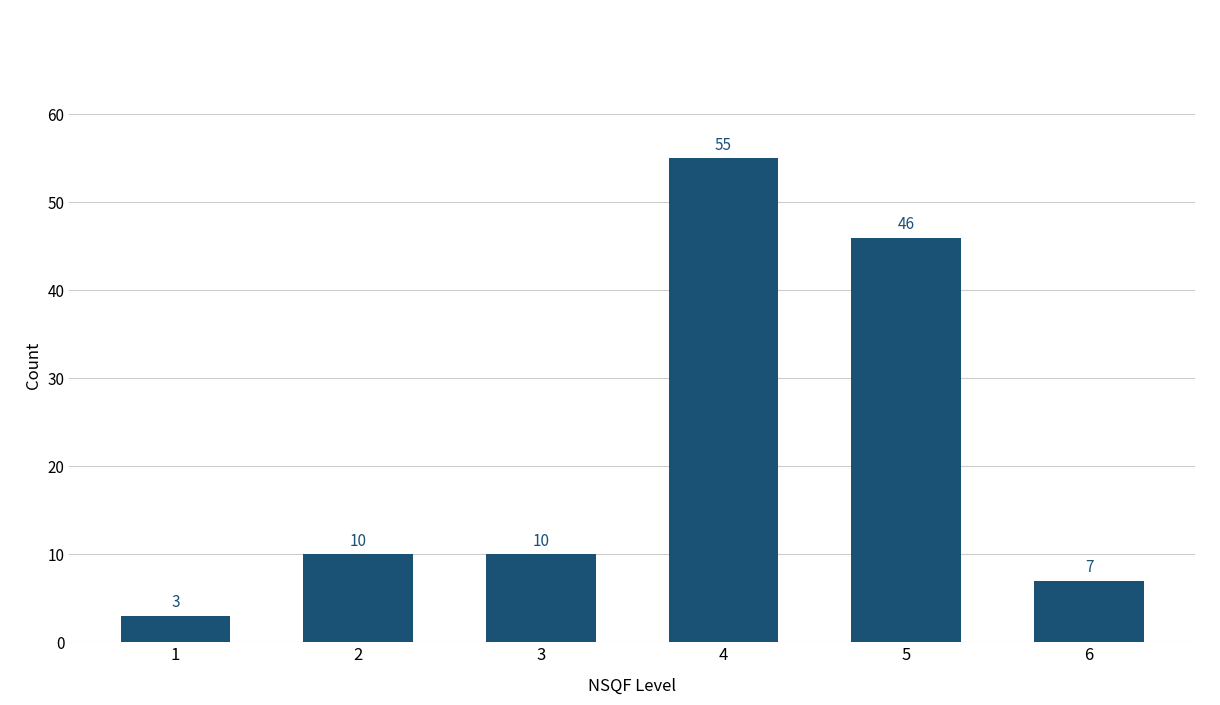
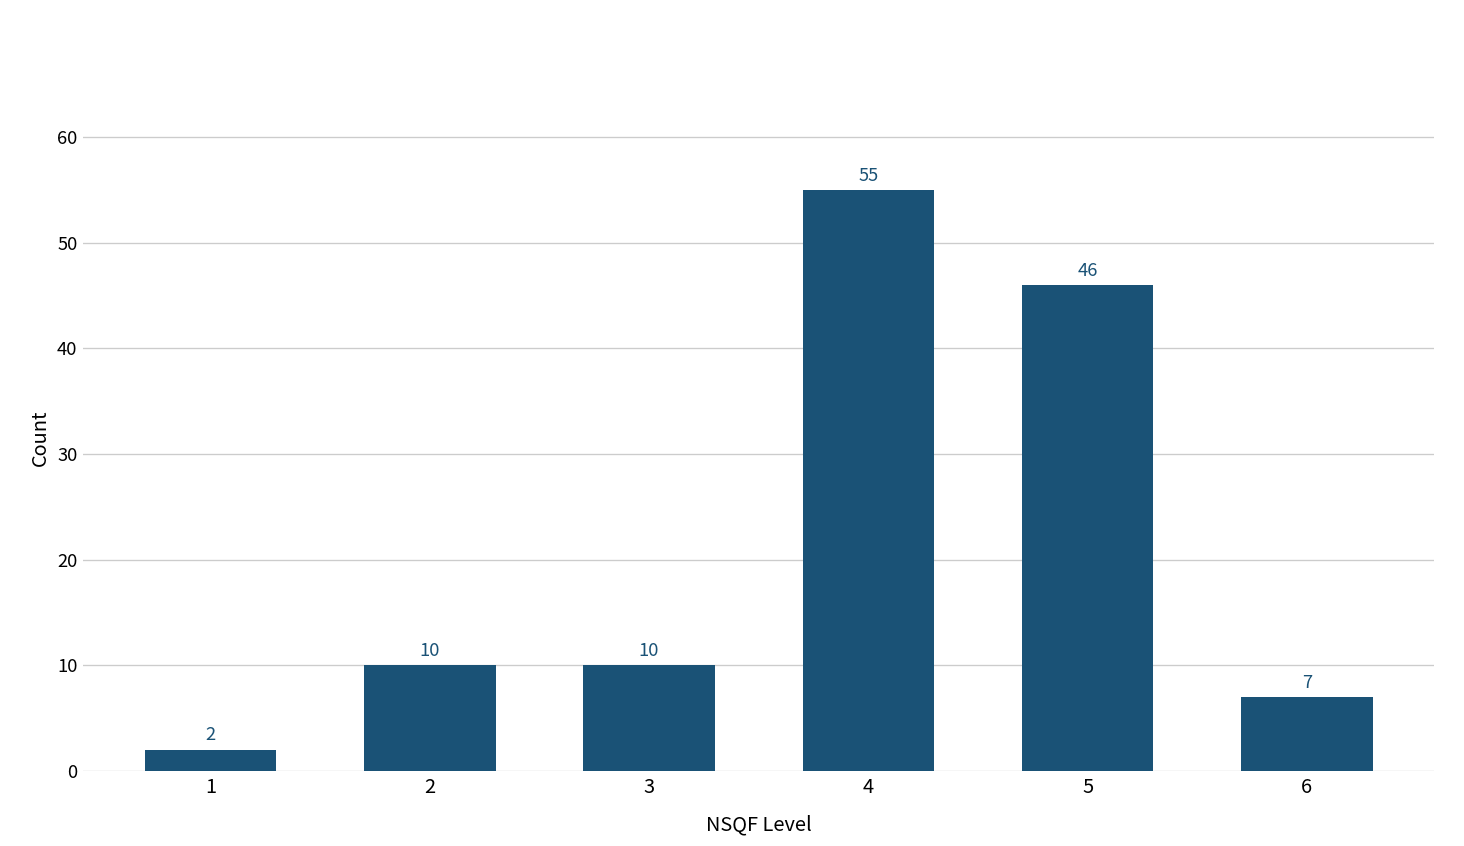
1: 3 -> 2
